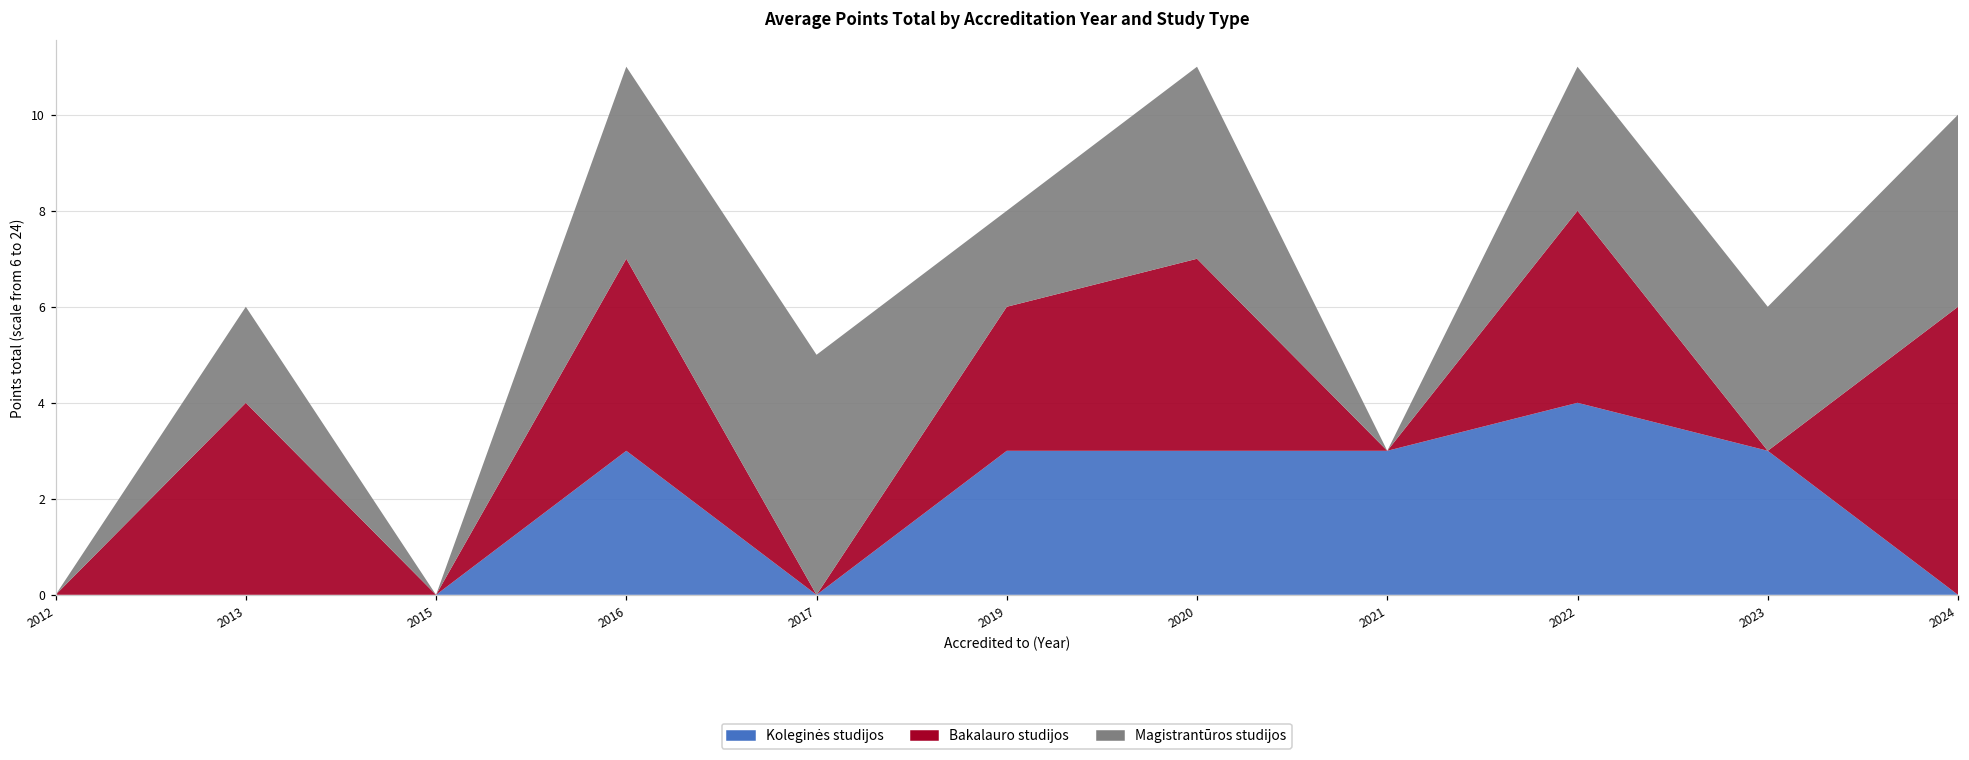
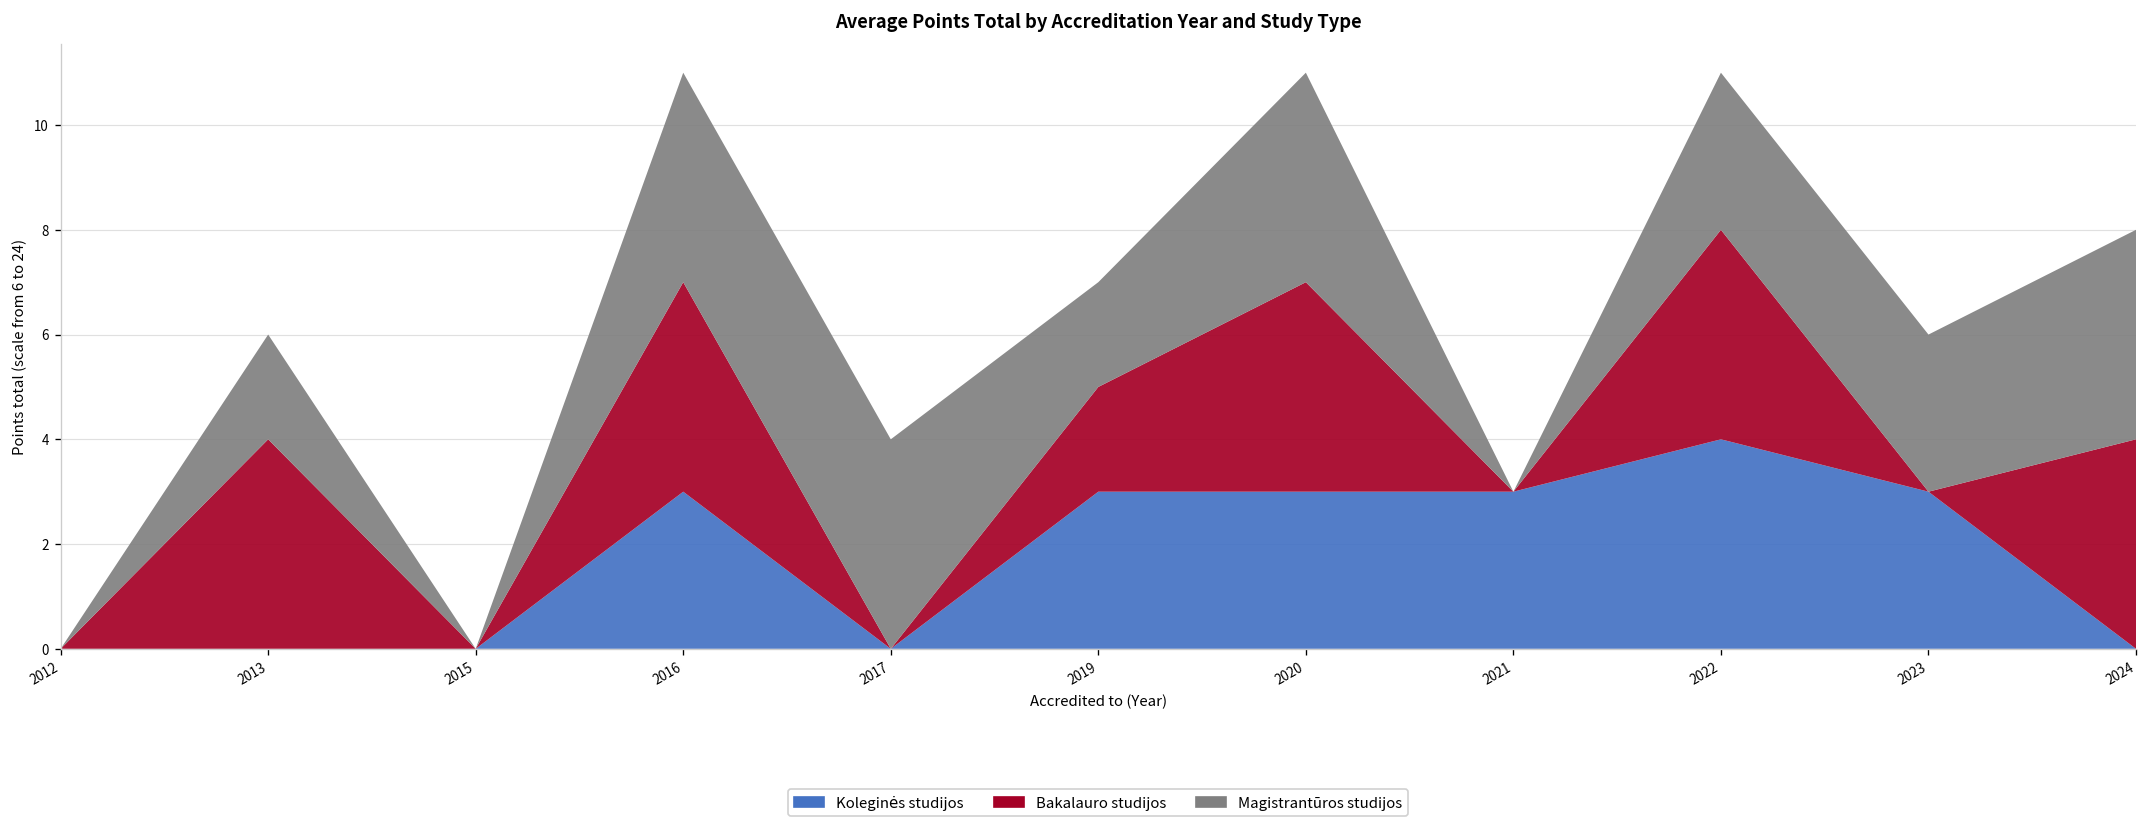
Magistrantūros studijos, 2017: 5 -> 4
Bakalauro studijos, 2019: 3 -> 2
Bakalauro studijos, 2024: 6 -> 4
